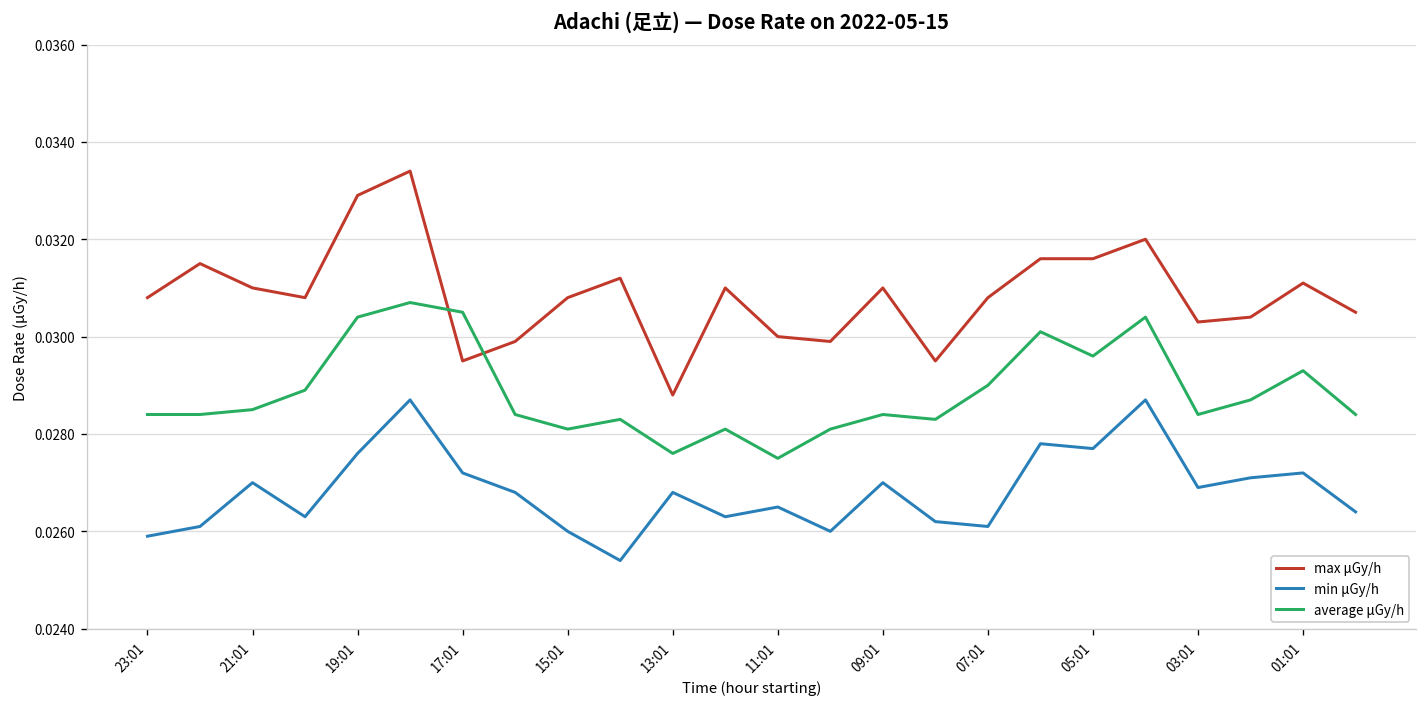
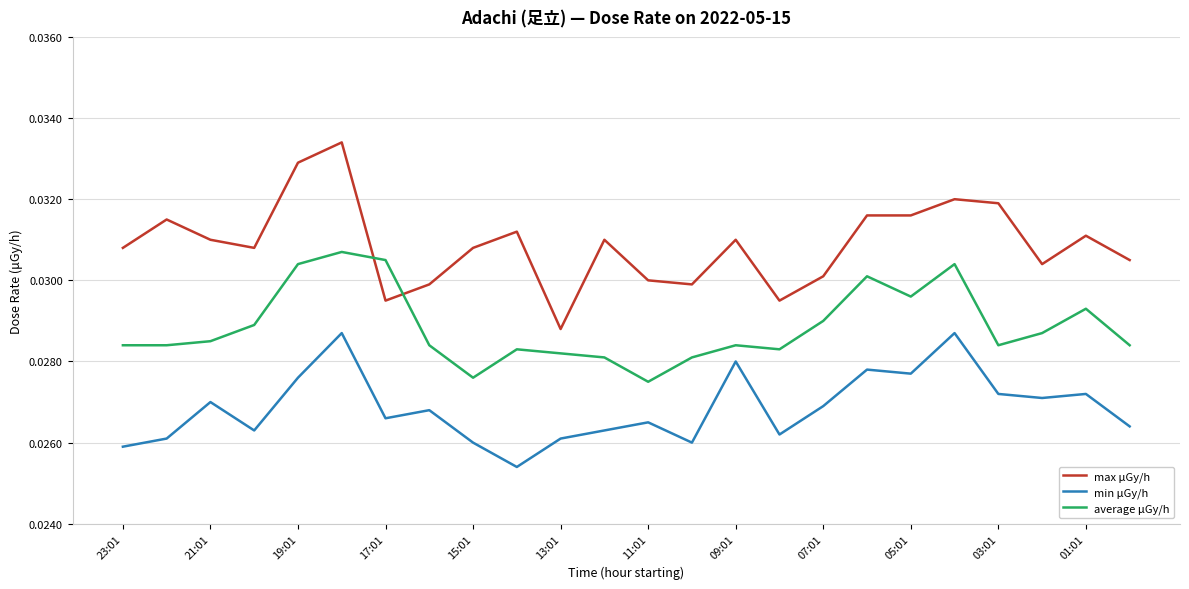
min μGy/h, 17:01: 0.0272 -> 0.0266
average μGy/h, 15:01: 0.0281 -> 0.0276
min μGy/h, 13:01: 0.0268 -> 0.0261
average μGy/h, 13:01: 0.0276 -> 0.0282
min μGy/h, 09:01: 0.027 -> 0.028
max μGy/h, 07:01: 0.0308 -> 0.0301
min μGy/h, 07:01: 0.0261 -> 0.0269
max μGy/h, 03:01: 0.0303 -> 0.0319
min μGy/h, 03:01: 0.0269 -> 0.0272
